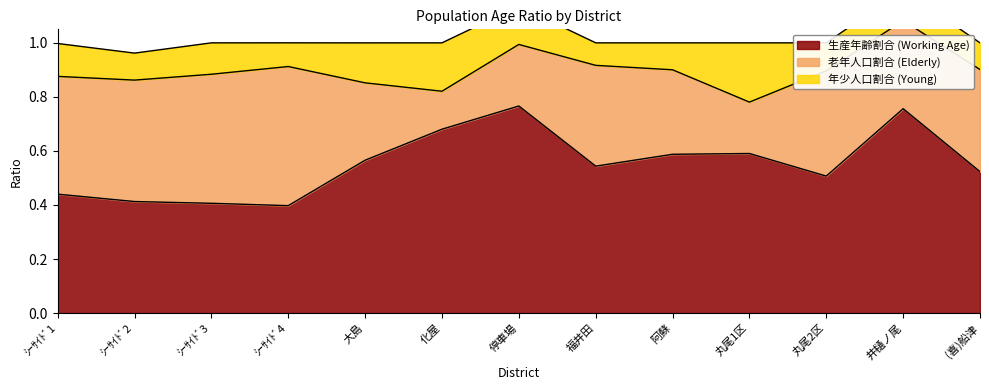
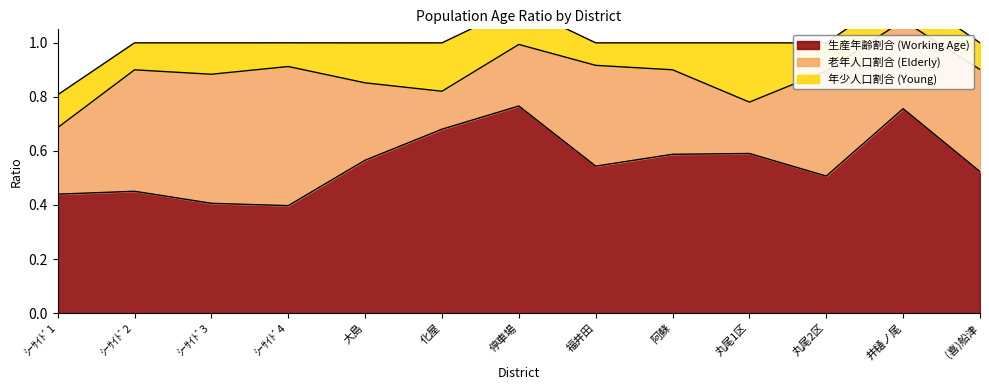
老年人口割合 (Elderly), ｼｰｻｲﾄﾞ1: 0.44 -> 0.25
生産年齢割合 (Working Age), ｼｰｻｲﾄﾞ2: 0.41 -> 0.45
